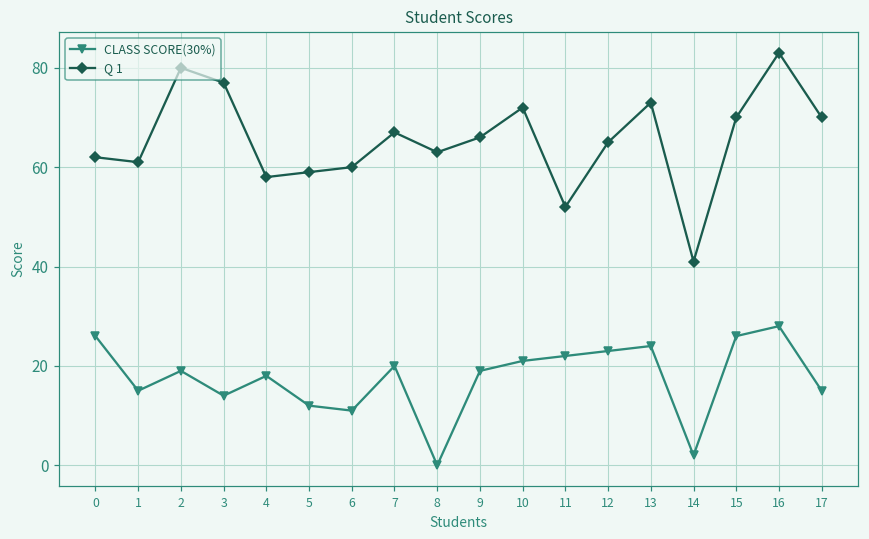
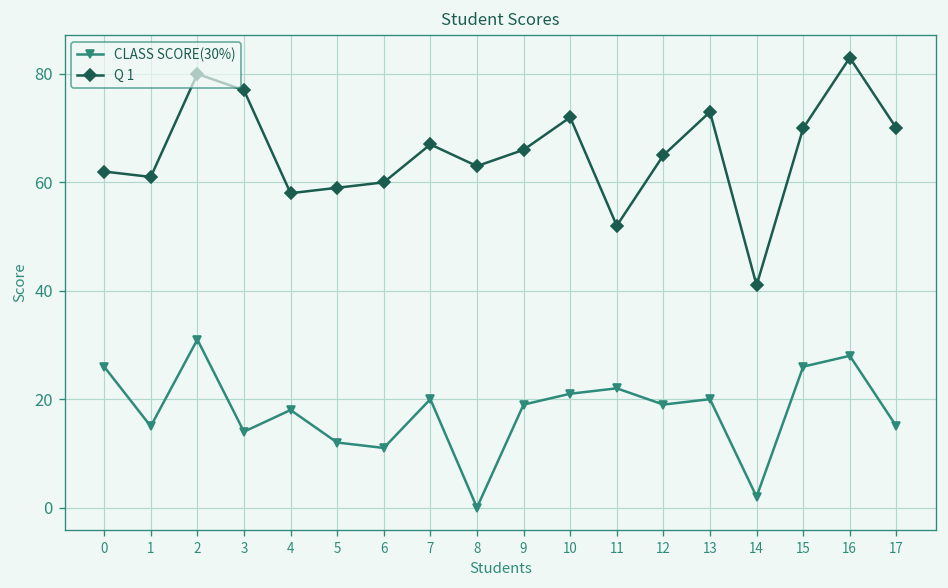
CLASS SCORE(30%), 2: 19 -> 31
CLASS SCORE(30%), 12: 23 -> 19
CLASS SCORE(30%), 13: 24 -> 20
